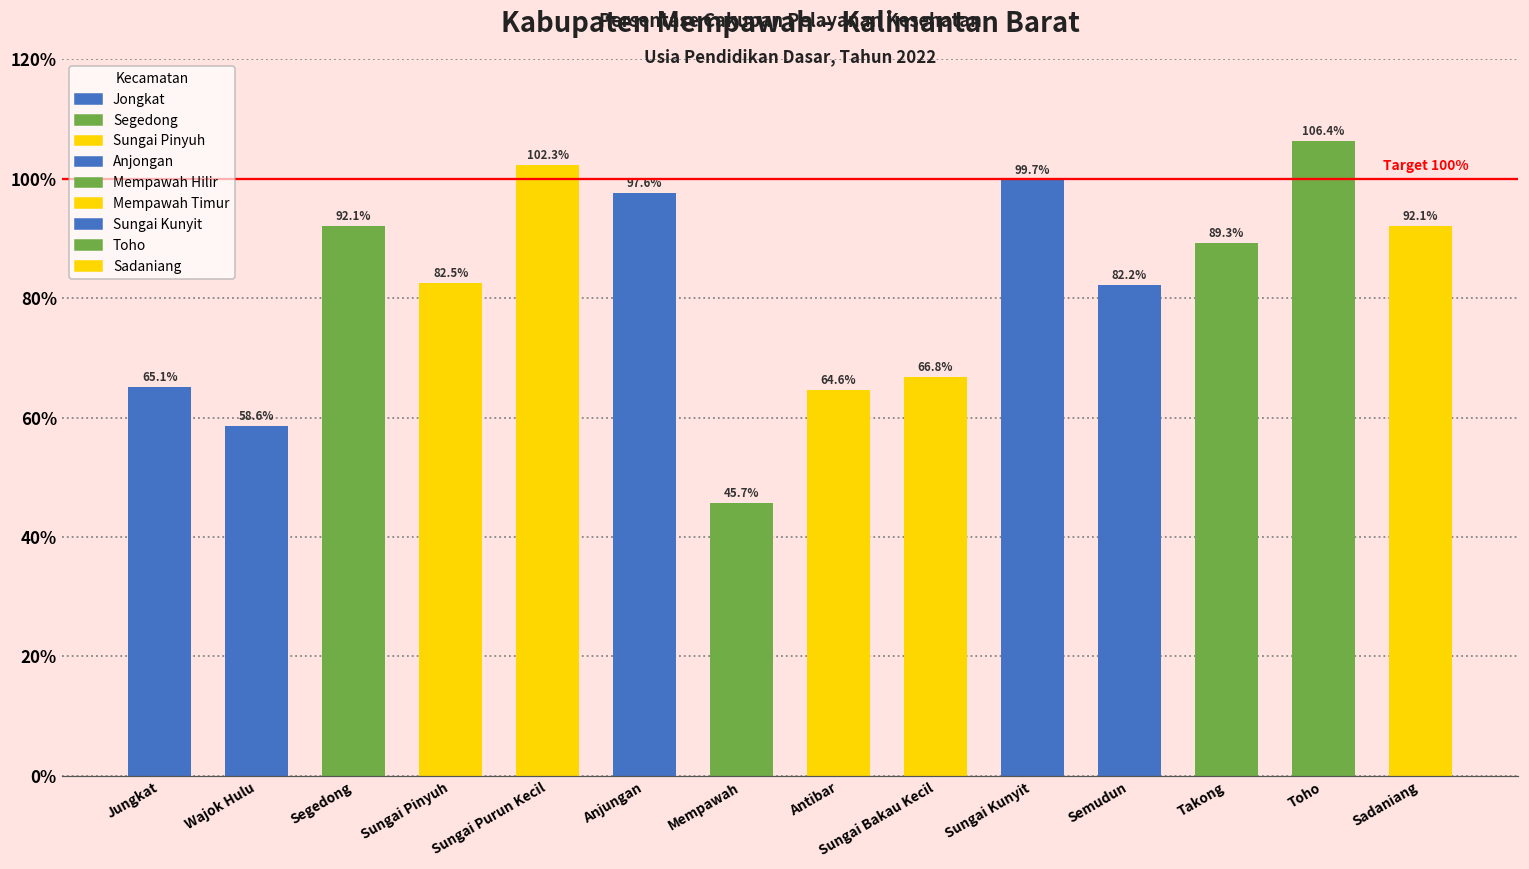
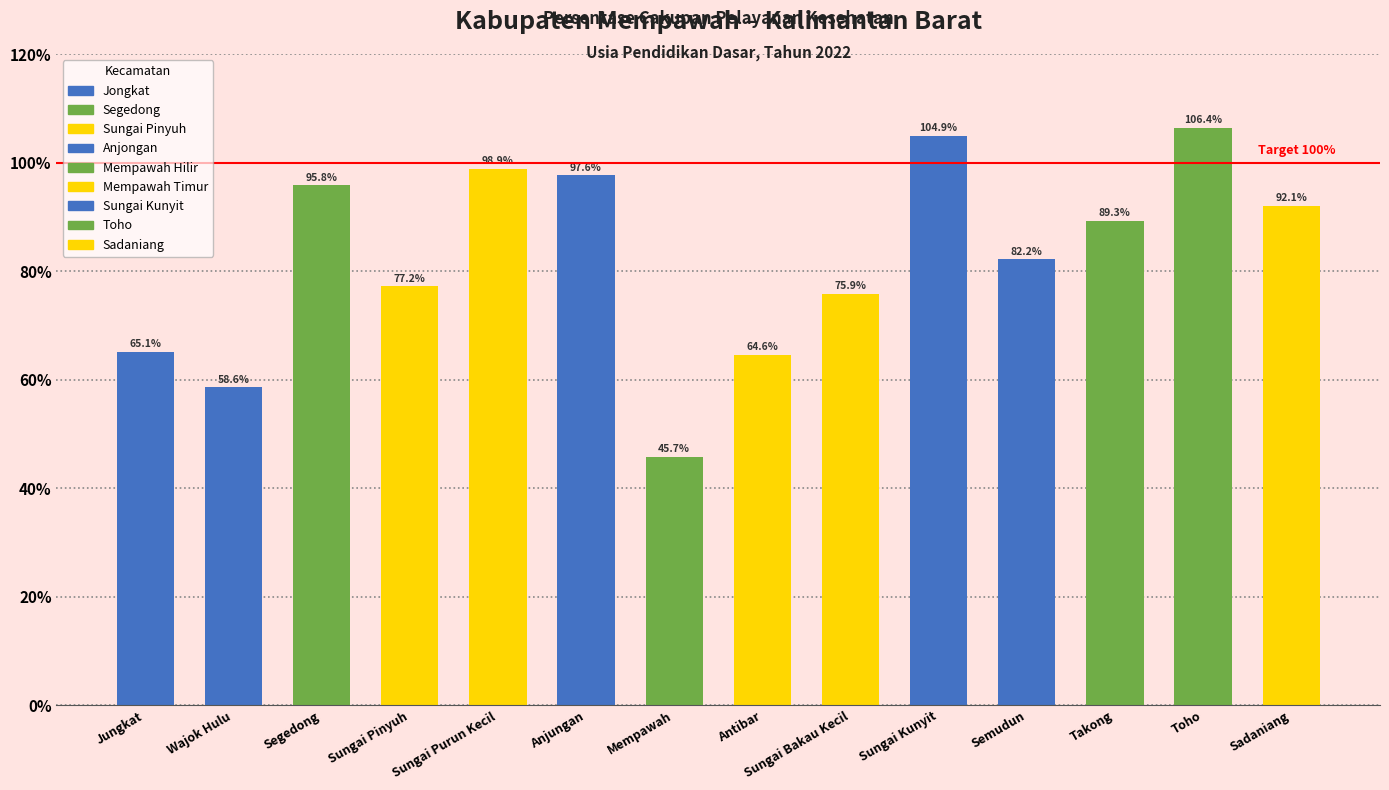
Segedong: 92.1% -> 95.8%
Sungai Pinyuh: 82.5% -> 77.2%
Sungai Purun Kecil: 102.3% -> 98.9%
Sungai Bakau Kecil: 66.8% -> 75.9%
Sungai Kunyit: 99.7% -> 104.9%
